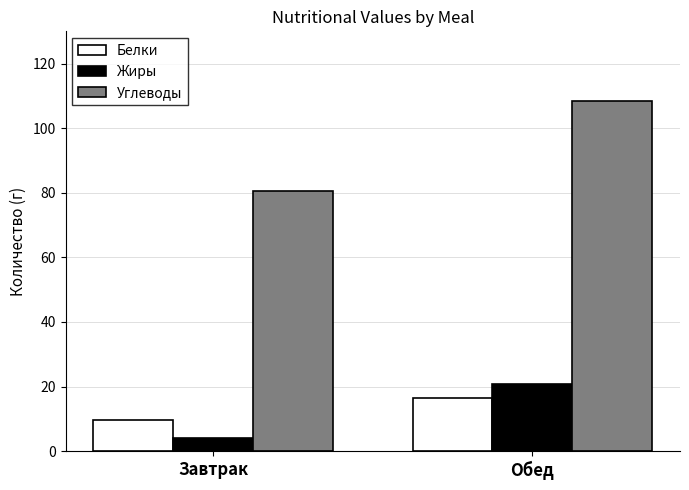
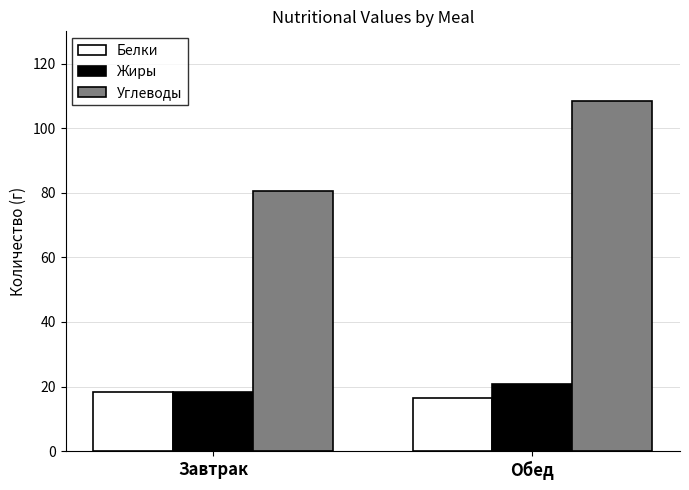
Белки, Завтрак: 10 -> 18
Жиры, Завтрак: 4 -> 18
